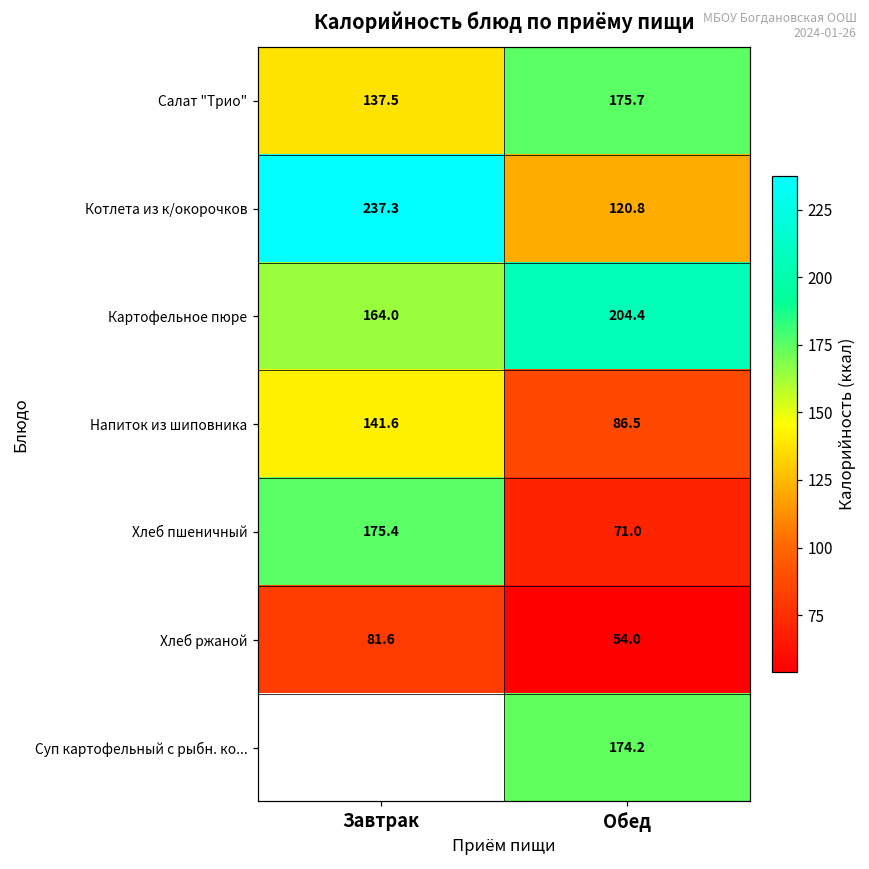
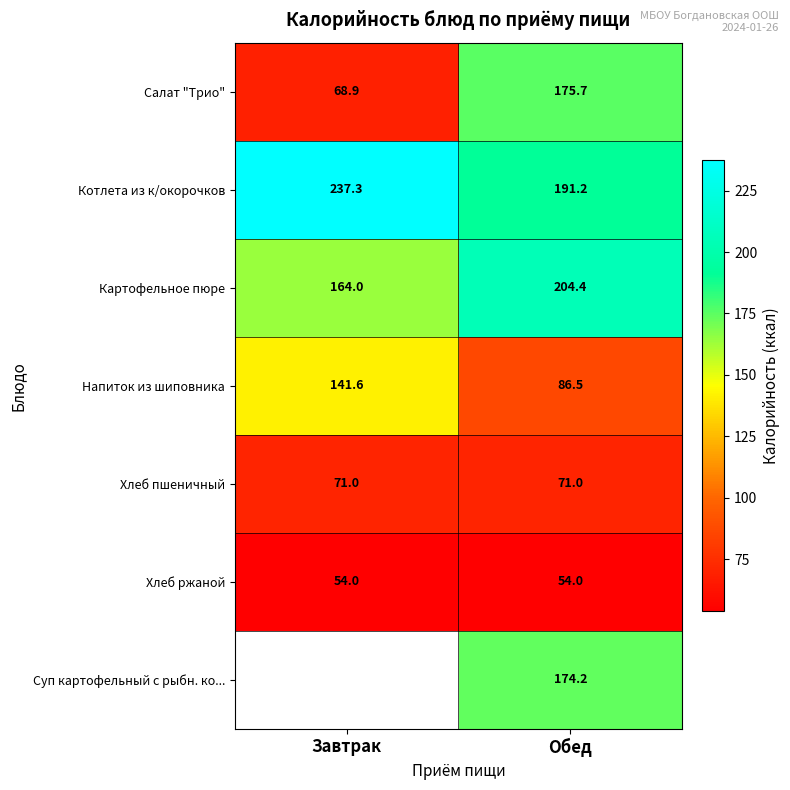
Салат "Трио", Завтрак: 137.5 -> 68.9
Котлета из к/окорочков, Обед: 120.8 -> 191.2
Хлеб пшеничный, Завтрак: 175.4 -> 71.0
Хлеб ржаной, Завтрак: 81.6 -> 54.0
